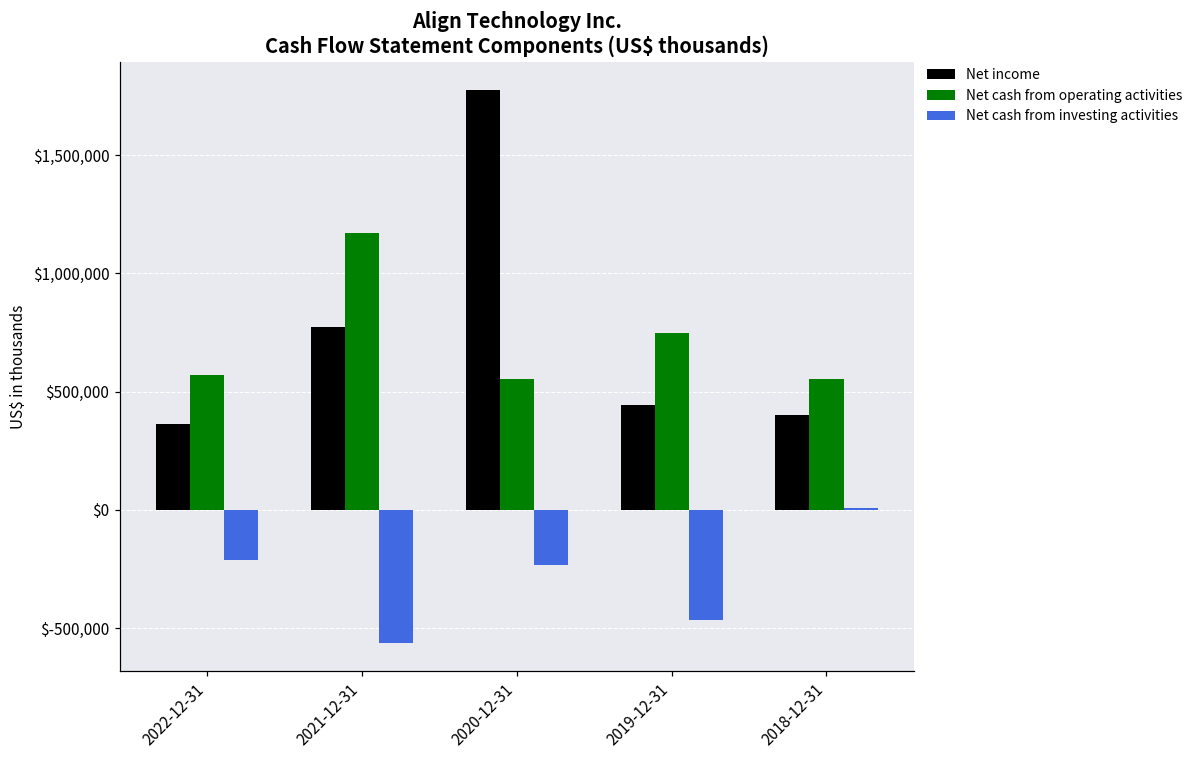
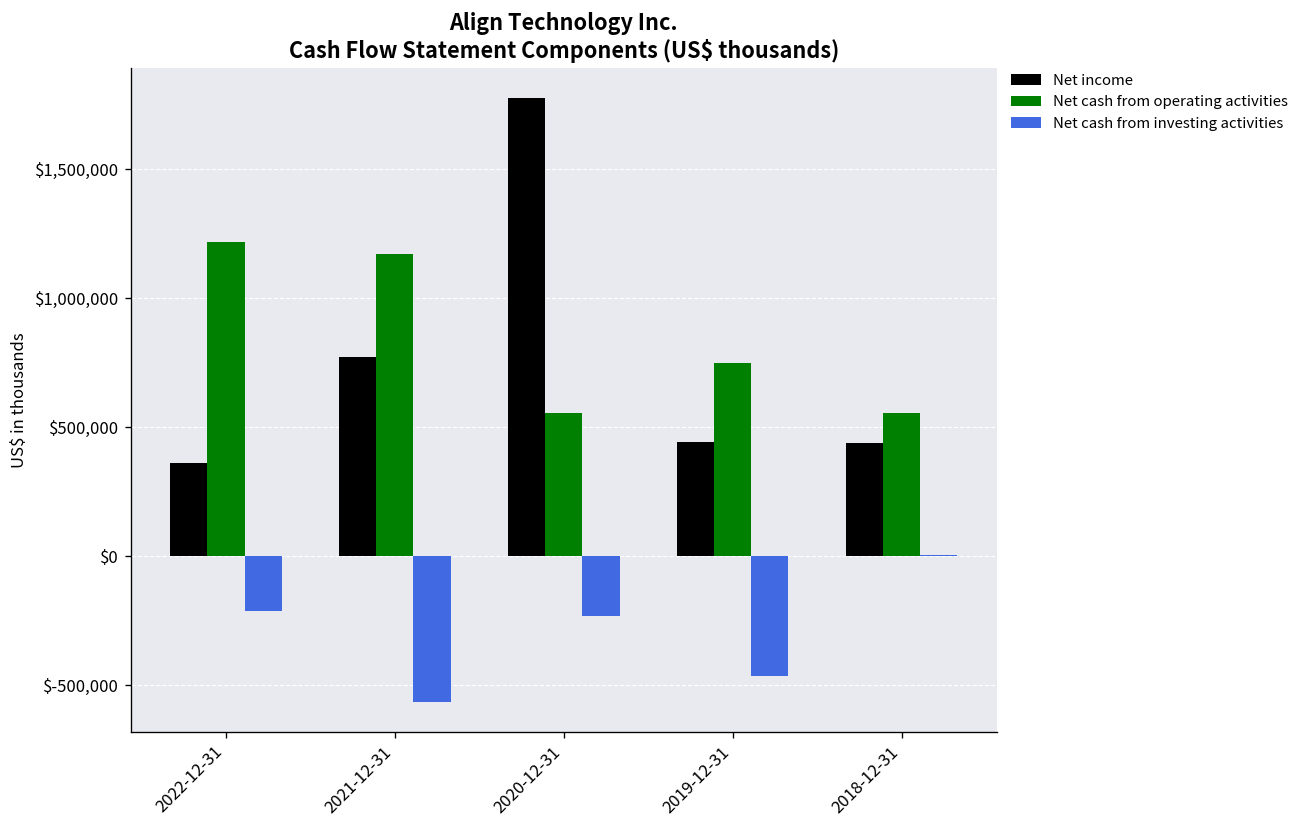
Net cash from operating activities, 2022-12-31: $570,000 -> $1,220,000
Net income, 2018-12-31: $400,000 -> $440,000
